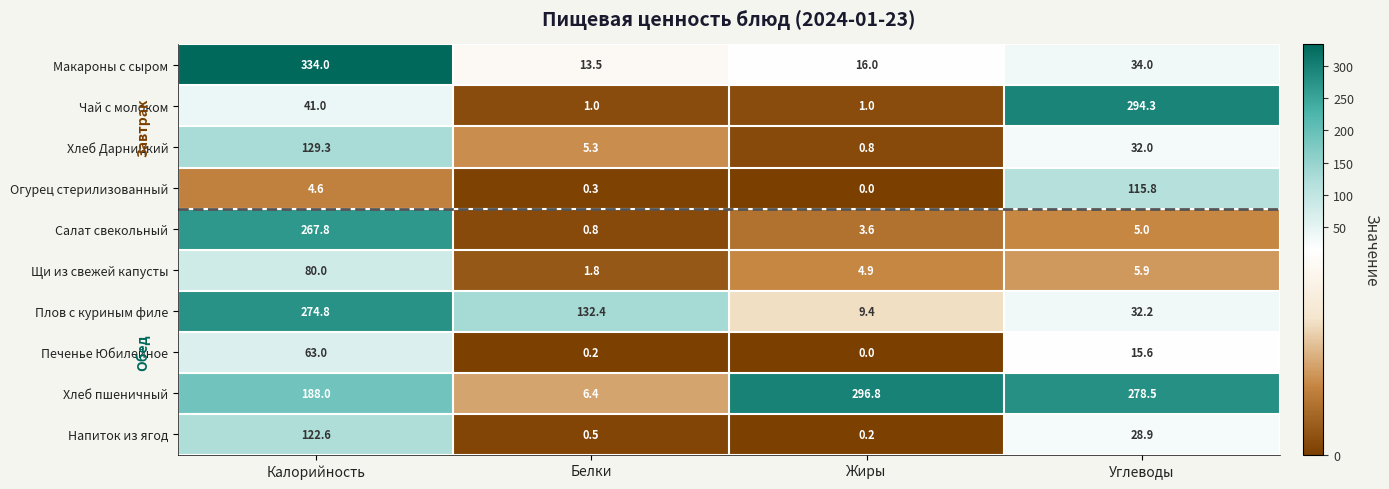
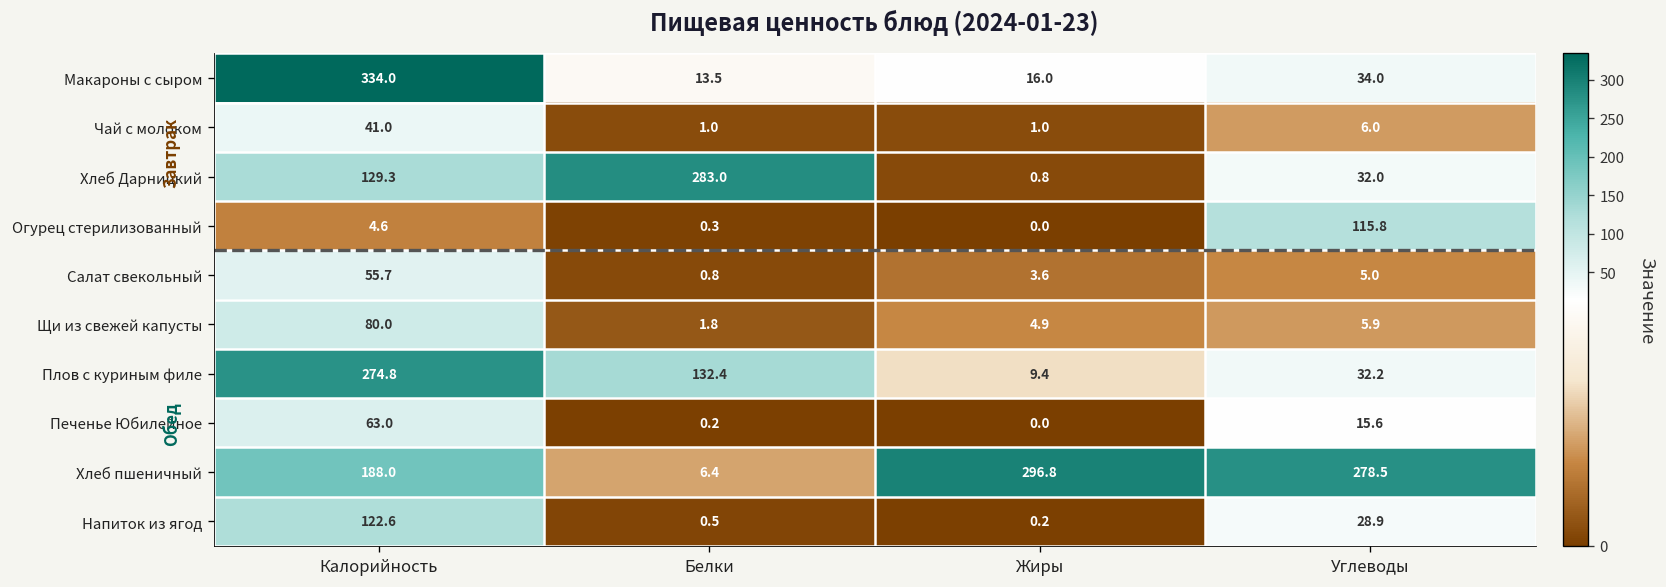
Чай с молоком, Углеводы: 294.3 -> 6.0
Хлеб Дарницкий, Белки: 5.3 -> 283.0
Салат свекольный, Калорийность: 267.8 -> 55.7
